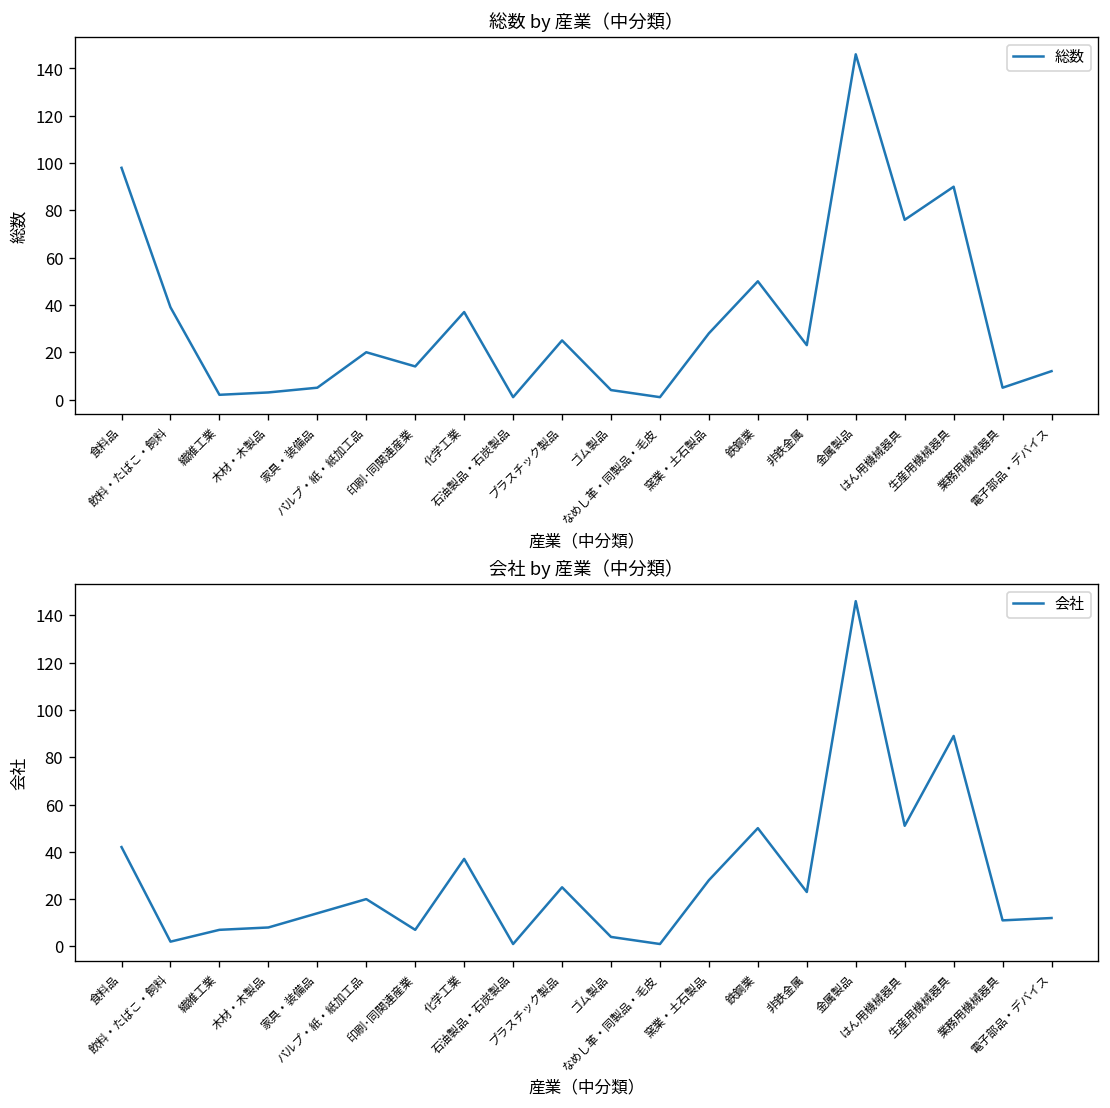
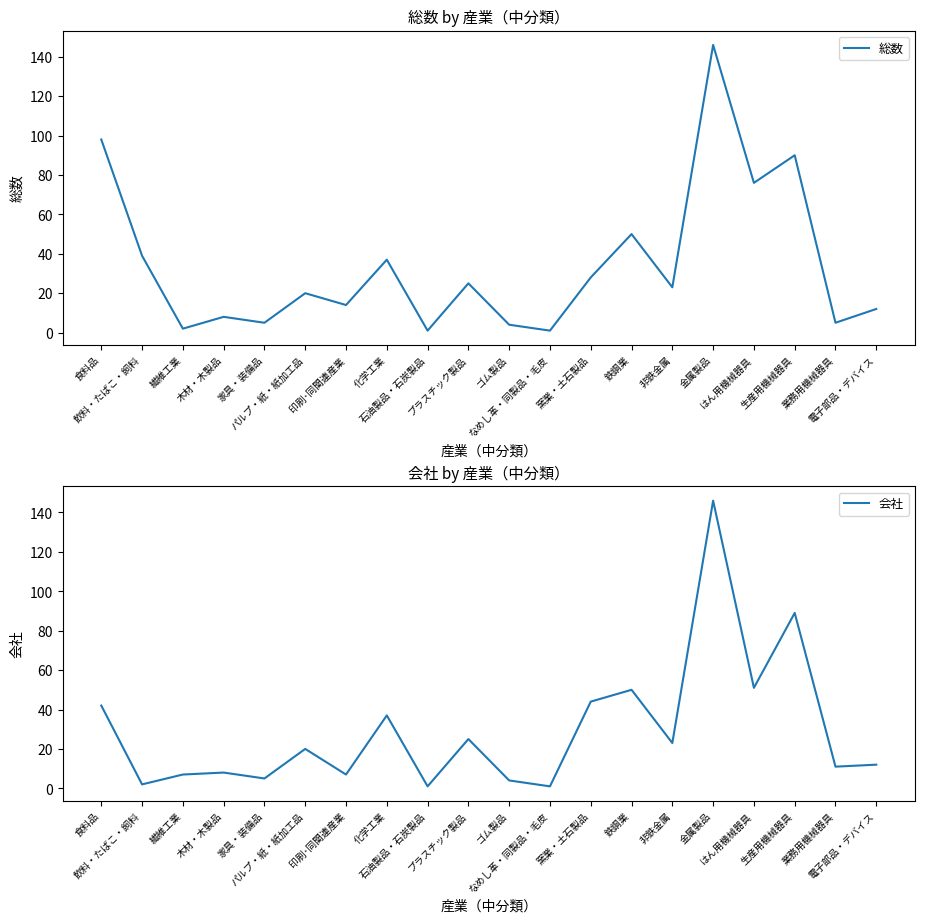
総数 by 産業（中分類）, 木材・木製品: 3 -> 8
会社 by 産業（中分類）, 家具・装備品: 14 -> 5
会社 by 産業（中分類）, 窯業・土石製品: 28 -> 44
